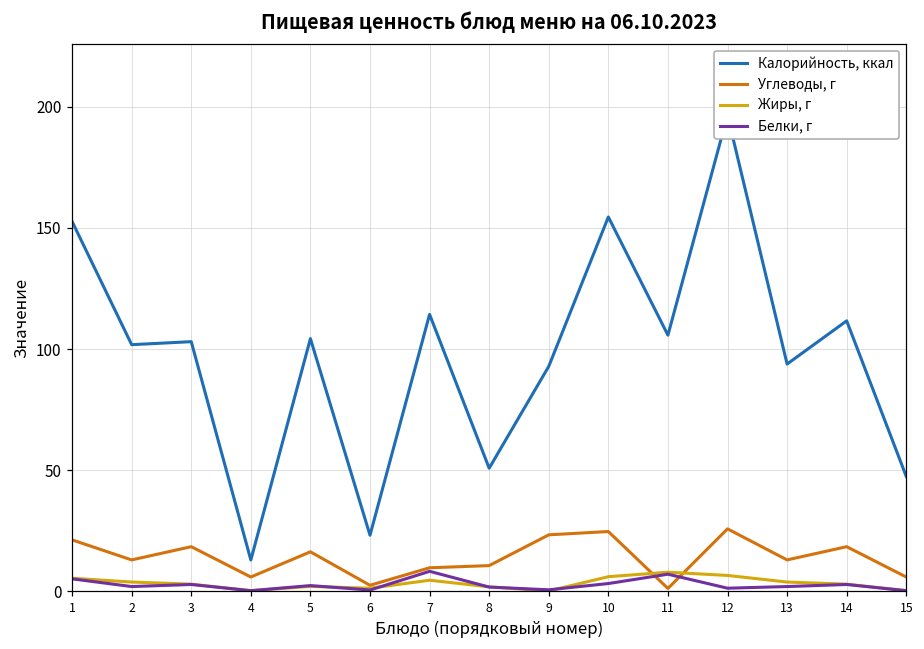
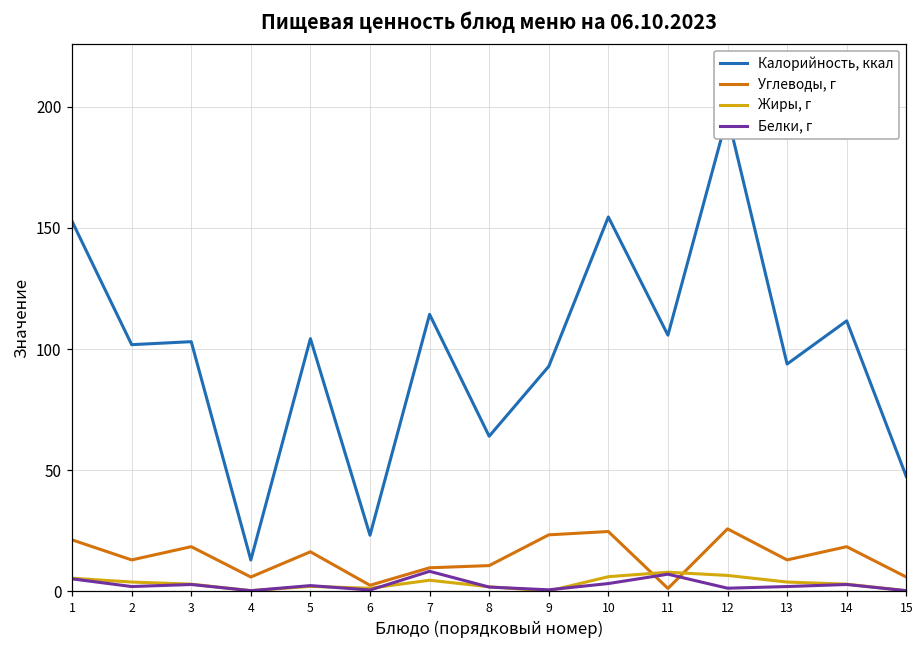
Калорийность, ккал, 8: 51 -> 64
